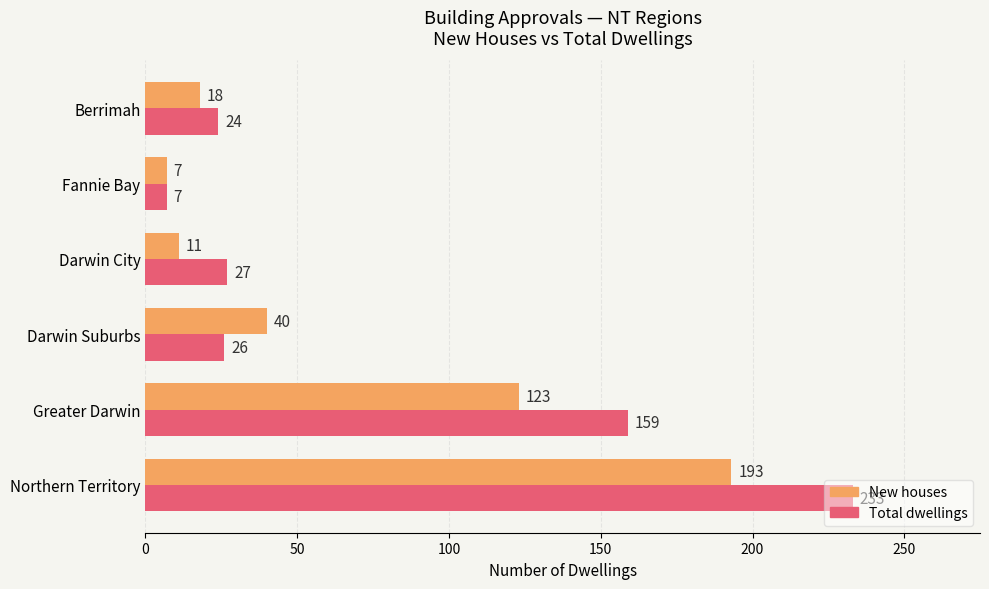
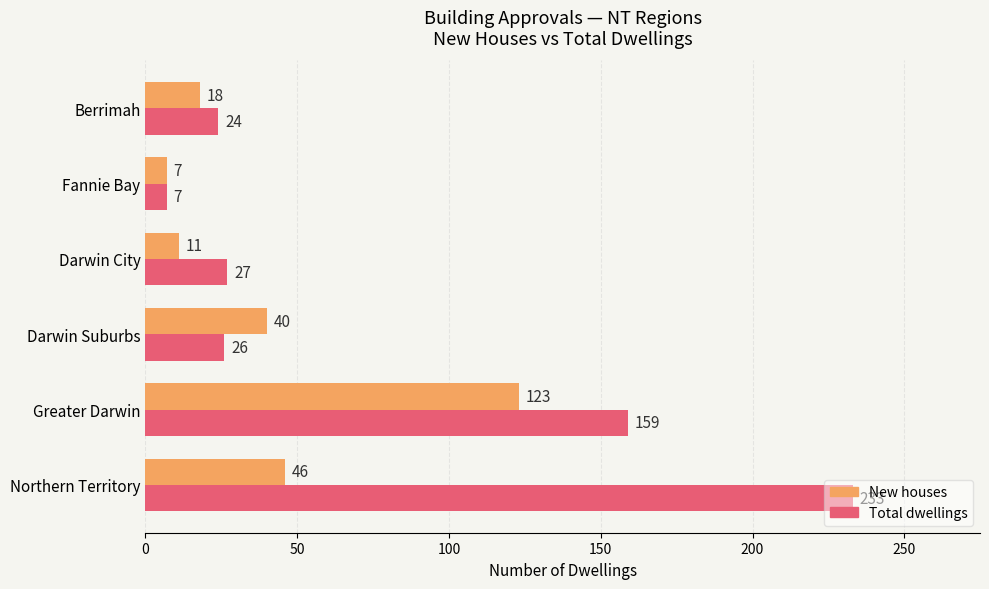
New houses, Northern Territory: 193 -> 46
